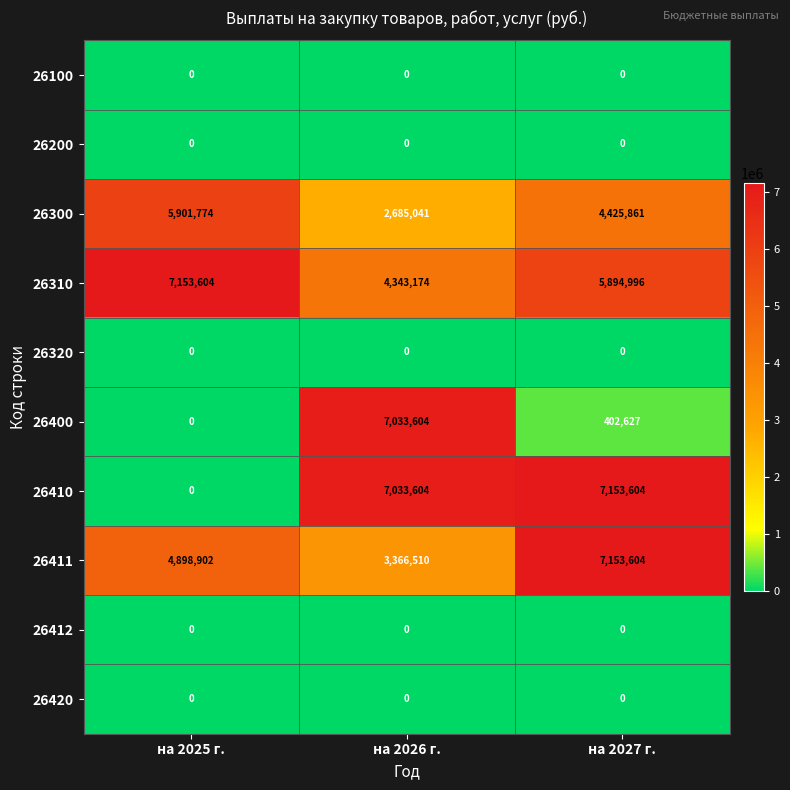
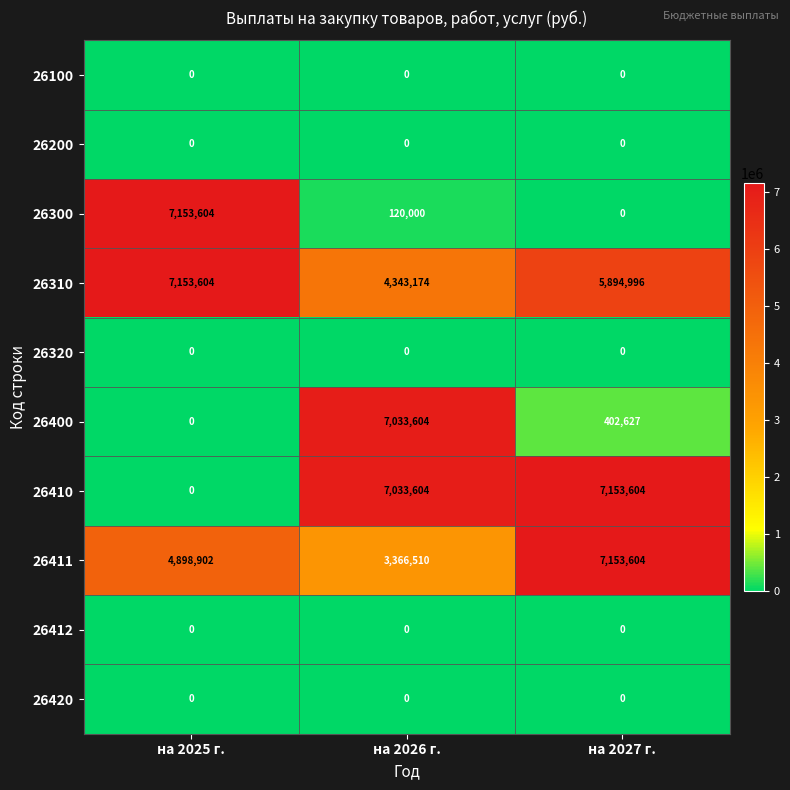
26300, на 2025 г.: 5,901,774 -> 7,153,604
26300, на 2026 г.: 2,685,041 -> 120,000
26300, на 2027 г.: 4,425,861 -> 0
